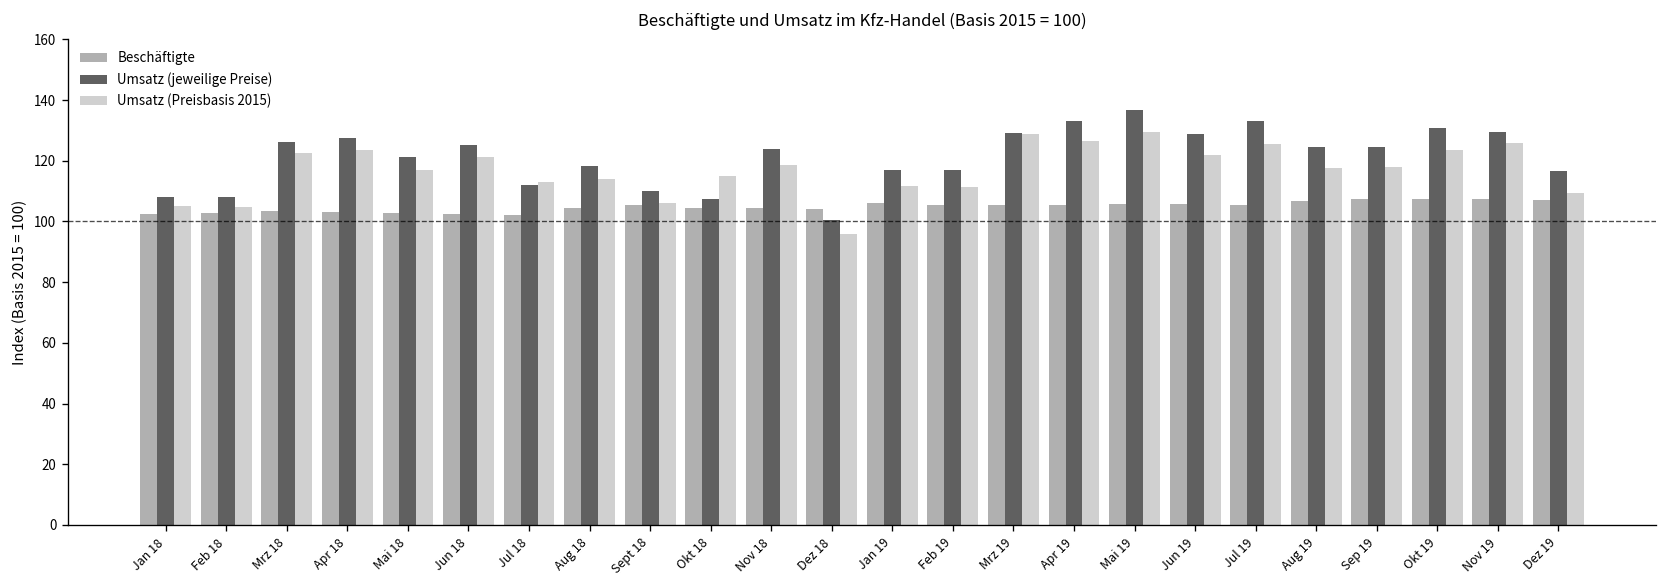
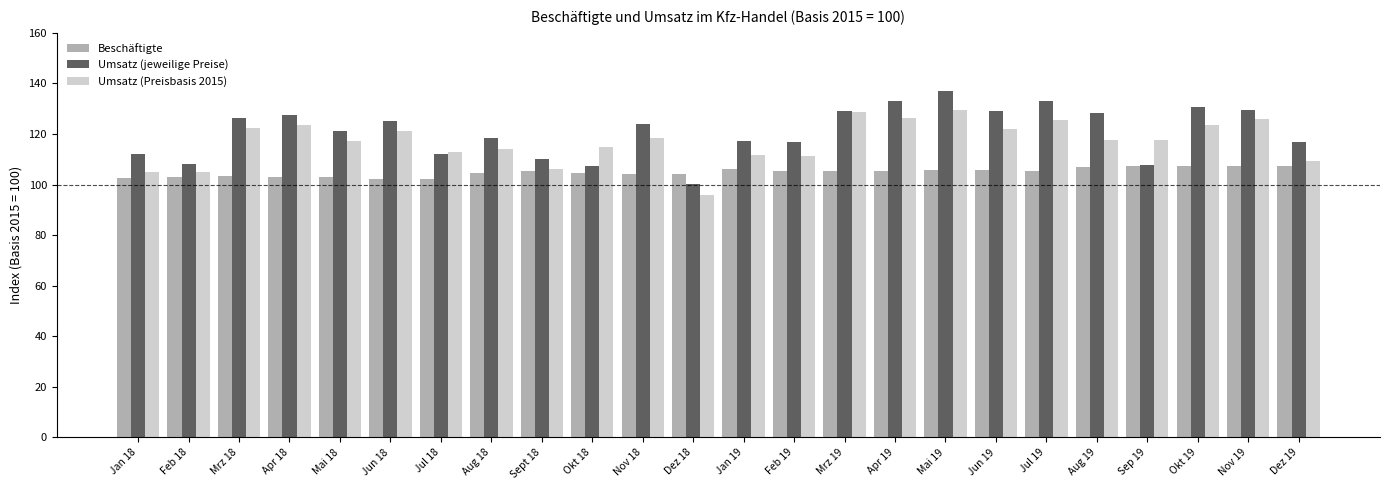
Umsatz (jeweilige Preise), Jan 18: 108 -> 112
Umsatz (jeweilige Preise), Aug 19: 125 -> 128
Umsatz (jeweilige Preise), Sep 19: 125 -> 108
